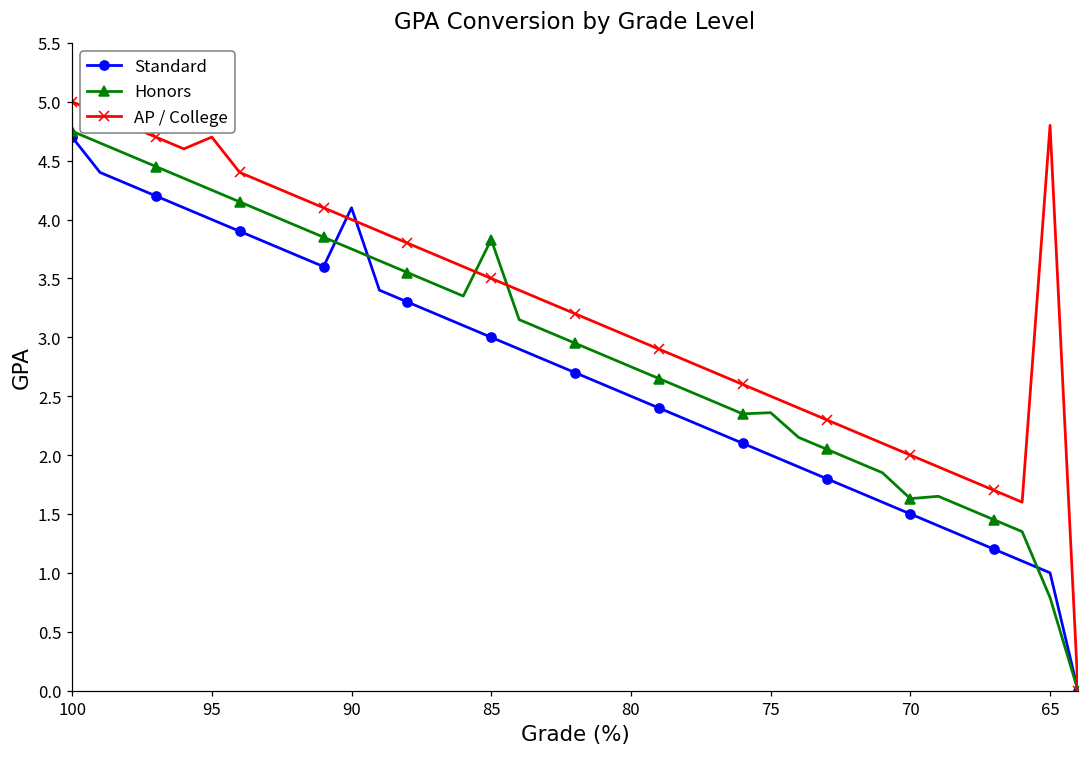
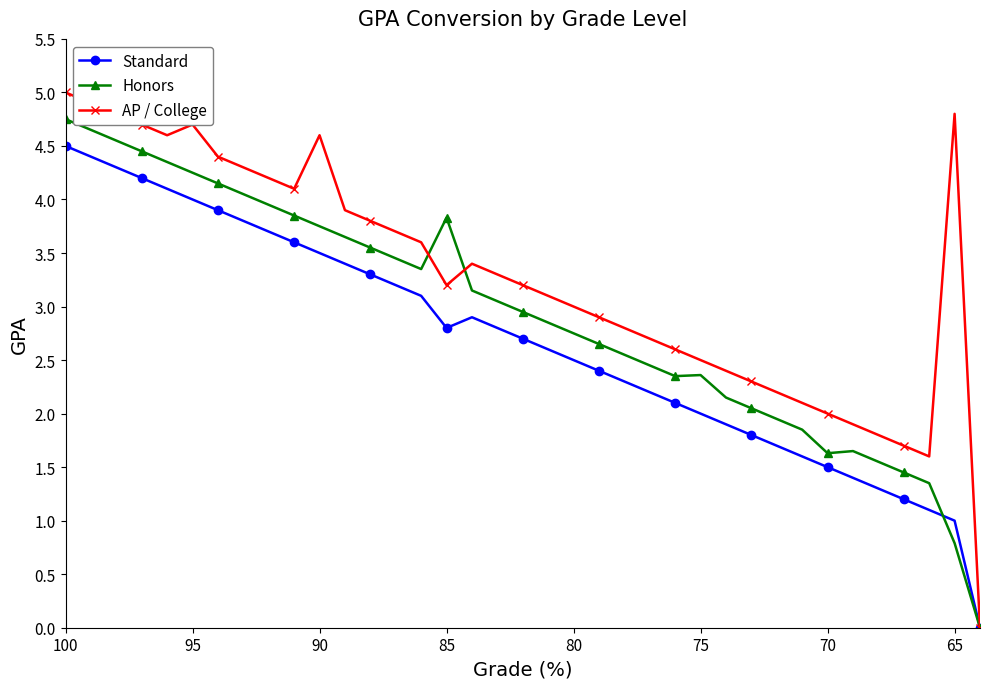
Standard, 100: 4.7 -> 4.5
Standard, 90: 4.1 -> 3.5
AP / College, 90: 4.0 -> 4.6
Standard, 85: 3.0 -> 2.8
AP / College, 85: 3.5 -> 3.2
